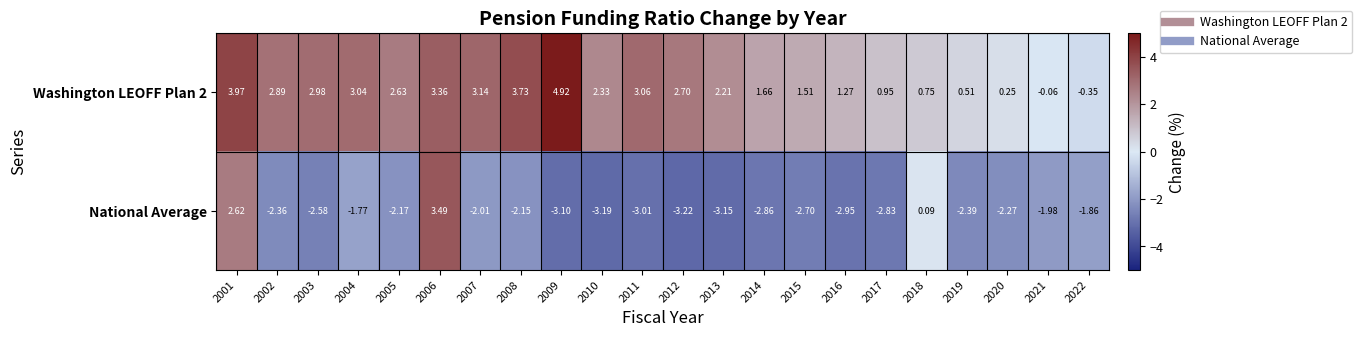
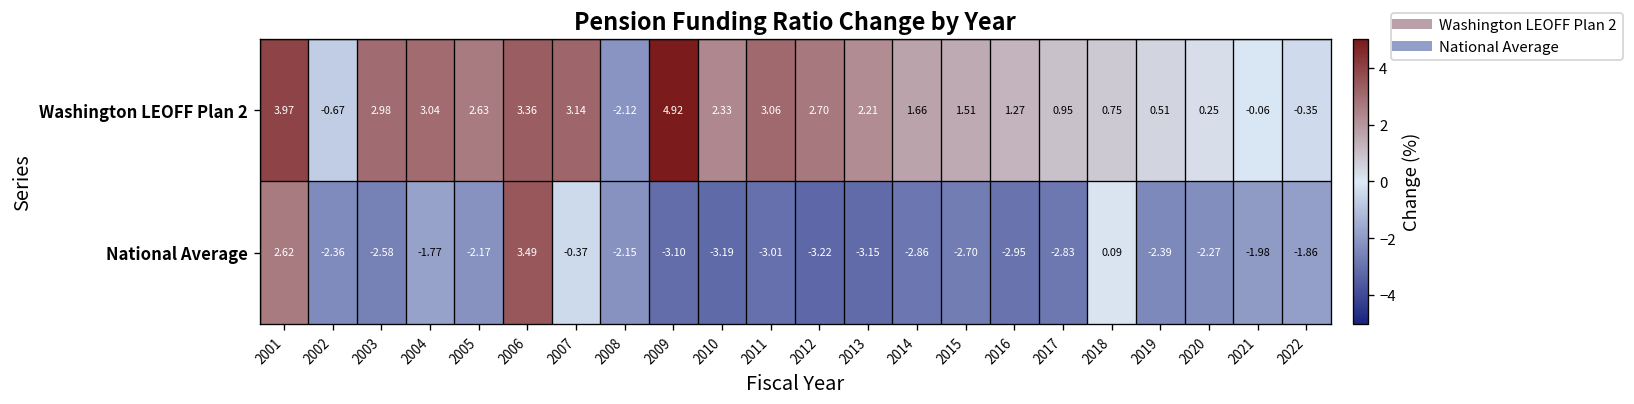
Washington LEOFF Plan 2, 2002: 2.89 -> -0.67
Washington LEOFF Plan 2, 2008: 3.73 -> -2.12
National Average, 2007: -2.01 -> -0.37
